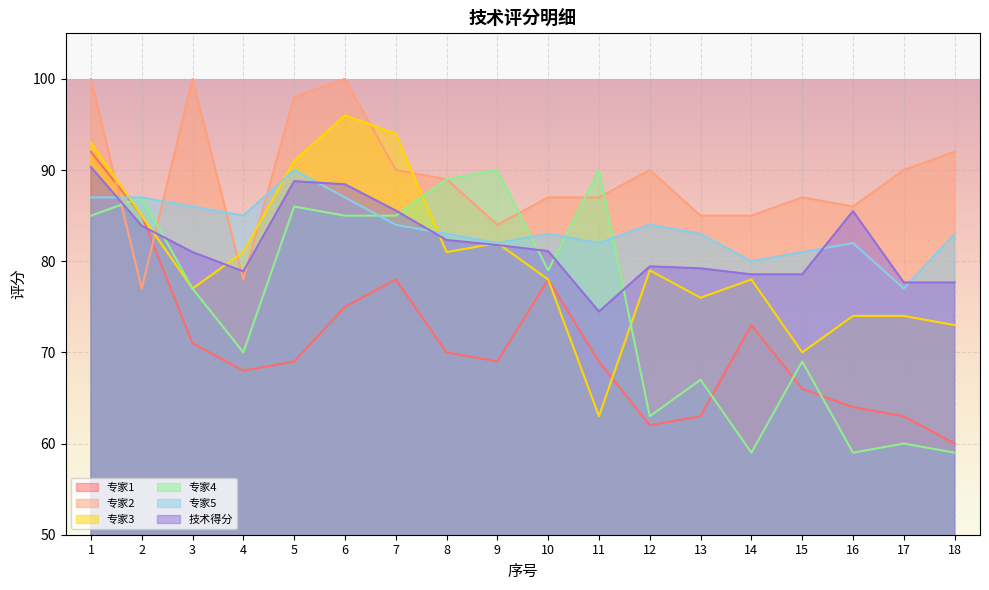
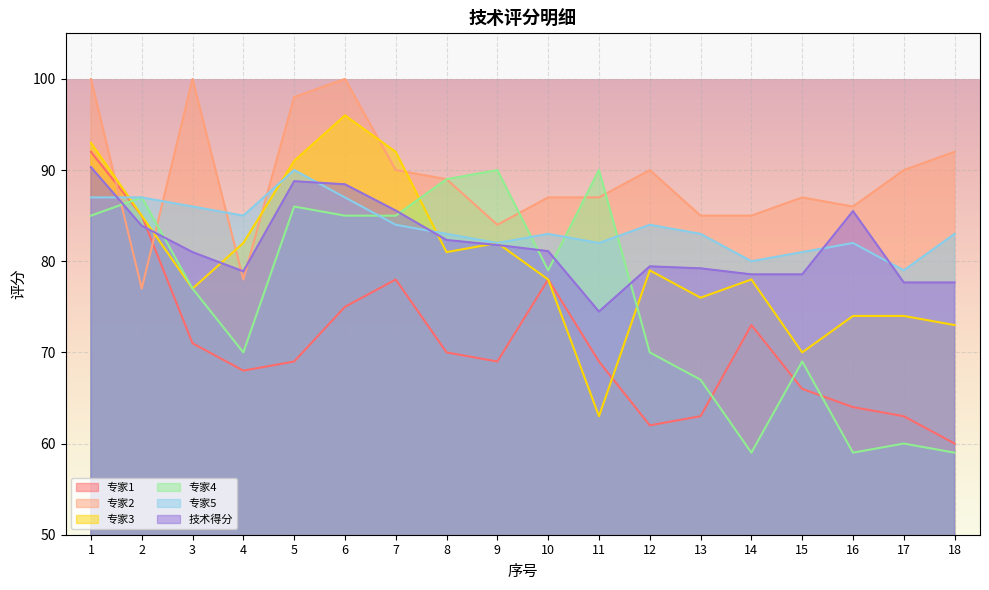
专家3, 4: 81 -> 82
专家3, 7: 94 -> 92
专家4, 12: 63 -> 70
专家5, 17: 77 -> 79
